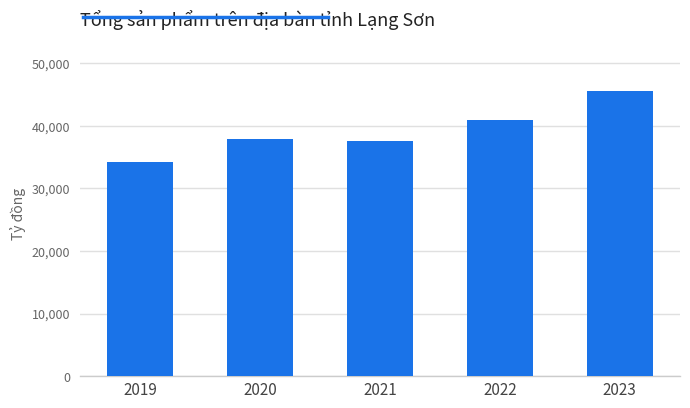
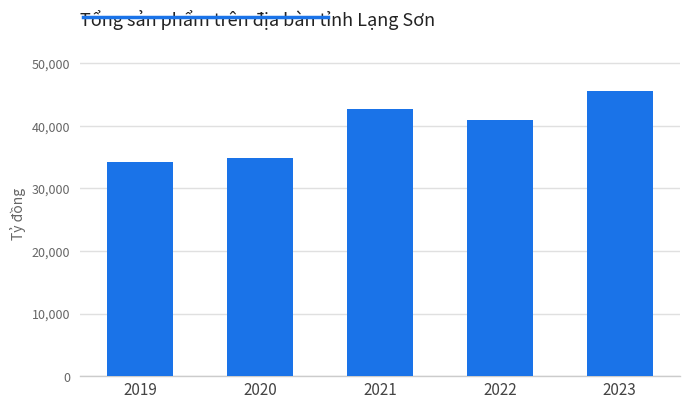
2020: 38,000 -> 35,000
2021: 38,000 -> 43,000
